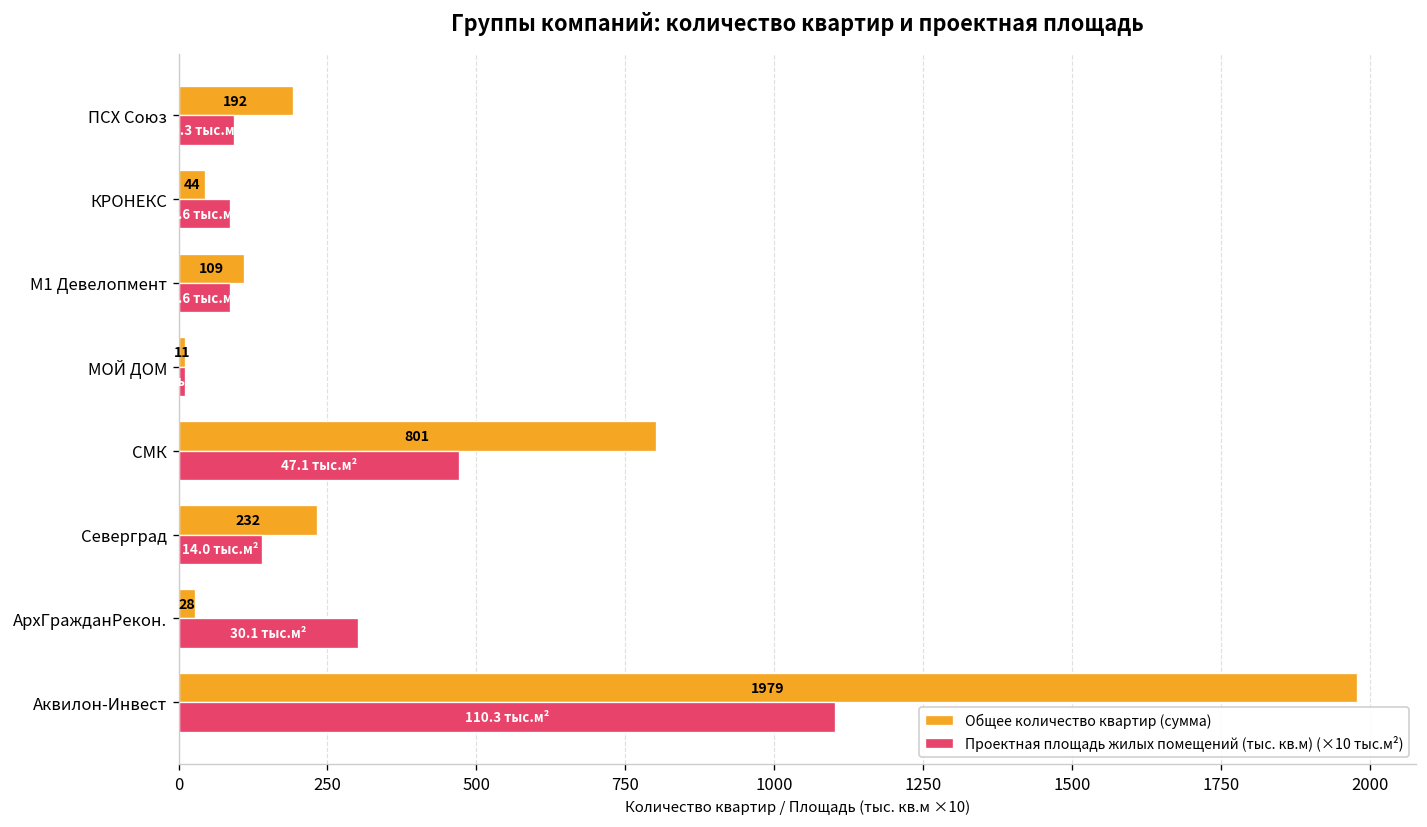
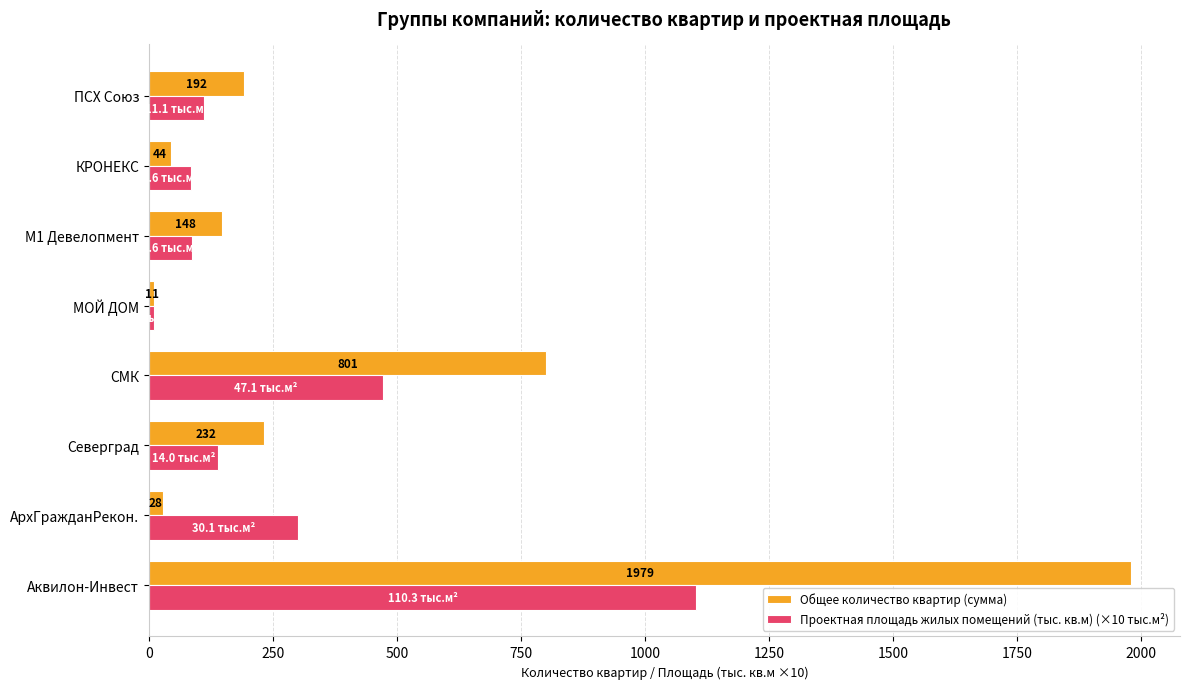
Проектная площадь жилых помещений (тыс. кв.м) (×10 тыс.м²), ПСХ Союз: 9.3 -> 11.1
Общее количество квартир (сумма), М1 Девелопмент: 109 -> 148
